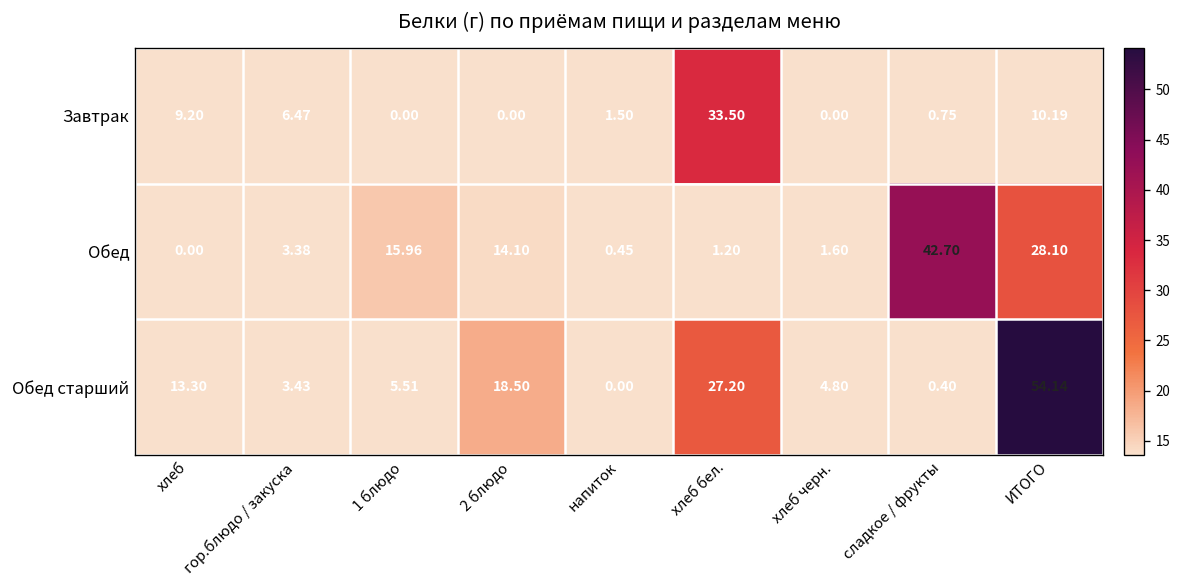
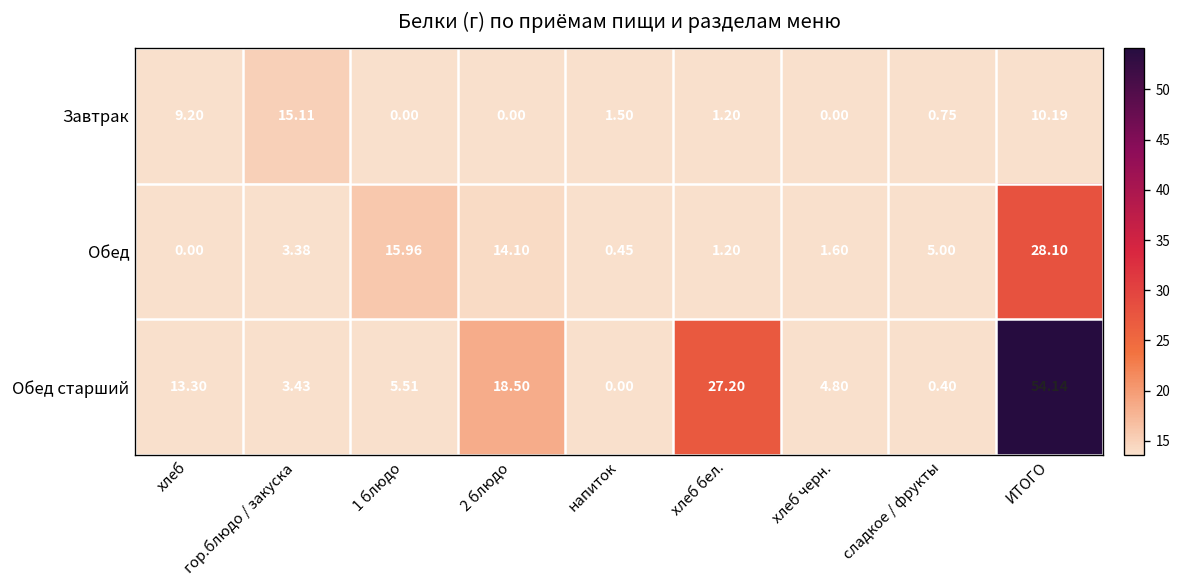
Завтрак, гор.блюдо / закуска: 6.47 -> 15.11
Завтрак, хлеб бел.: 33.50 -> 1.20
Обед, сладкое / фрукты: 42.70 -> 5.00
